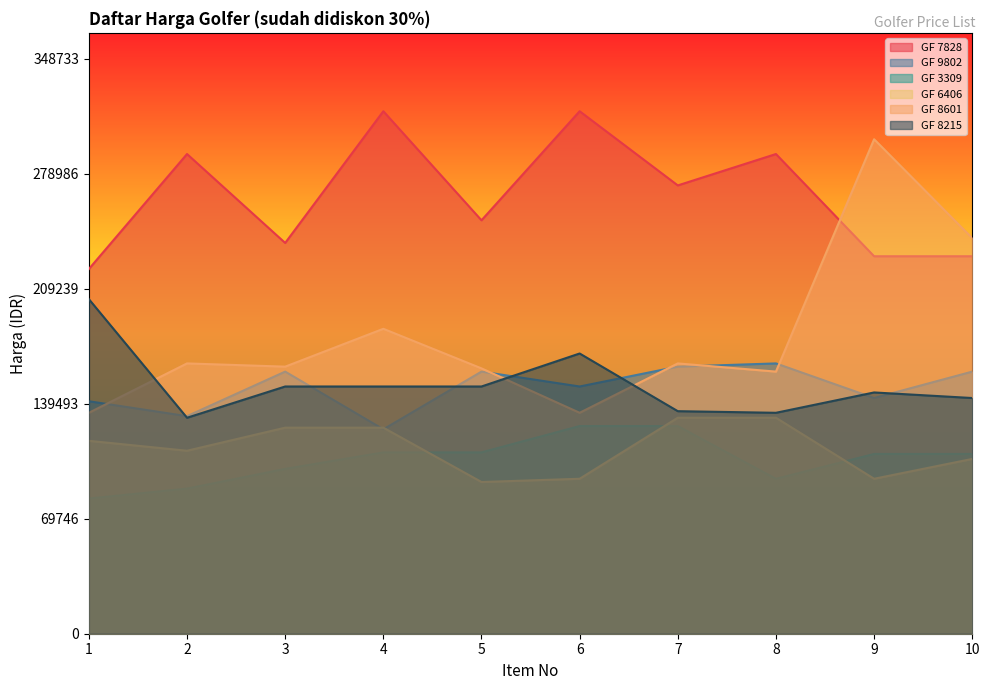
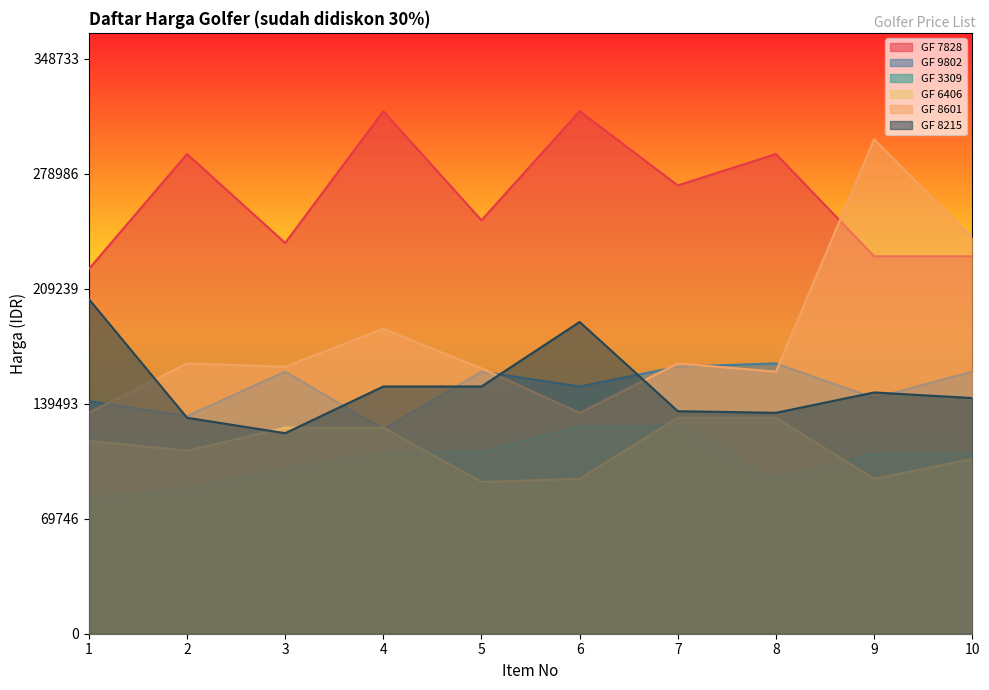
GF 8215, 3: 150000 -> 122000
GF 8215, 6: 170000 -> 189000
